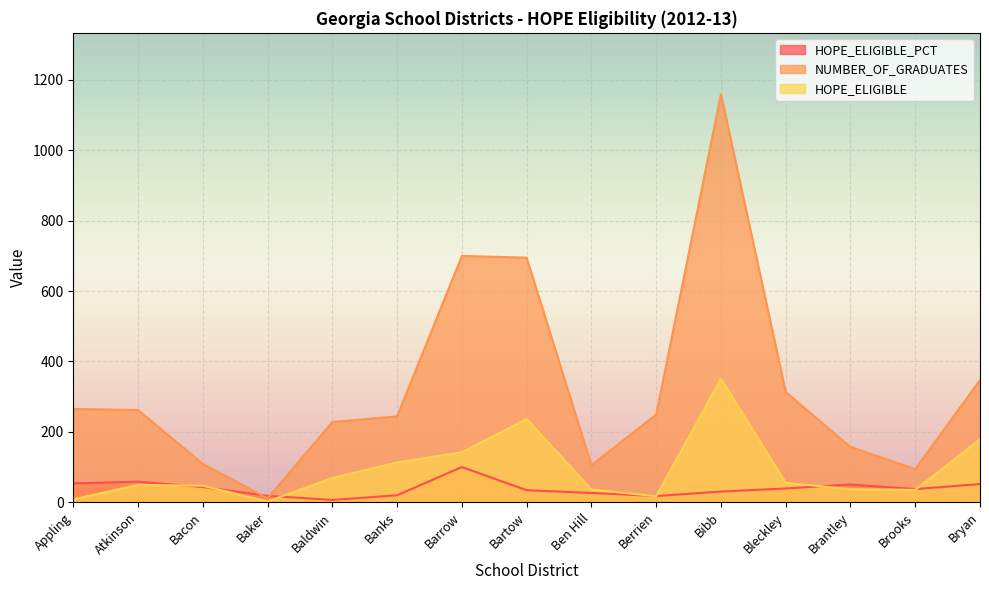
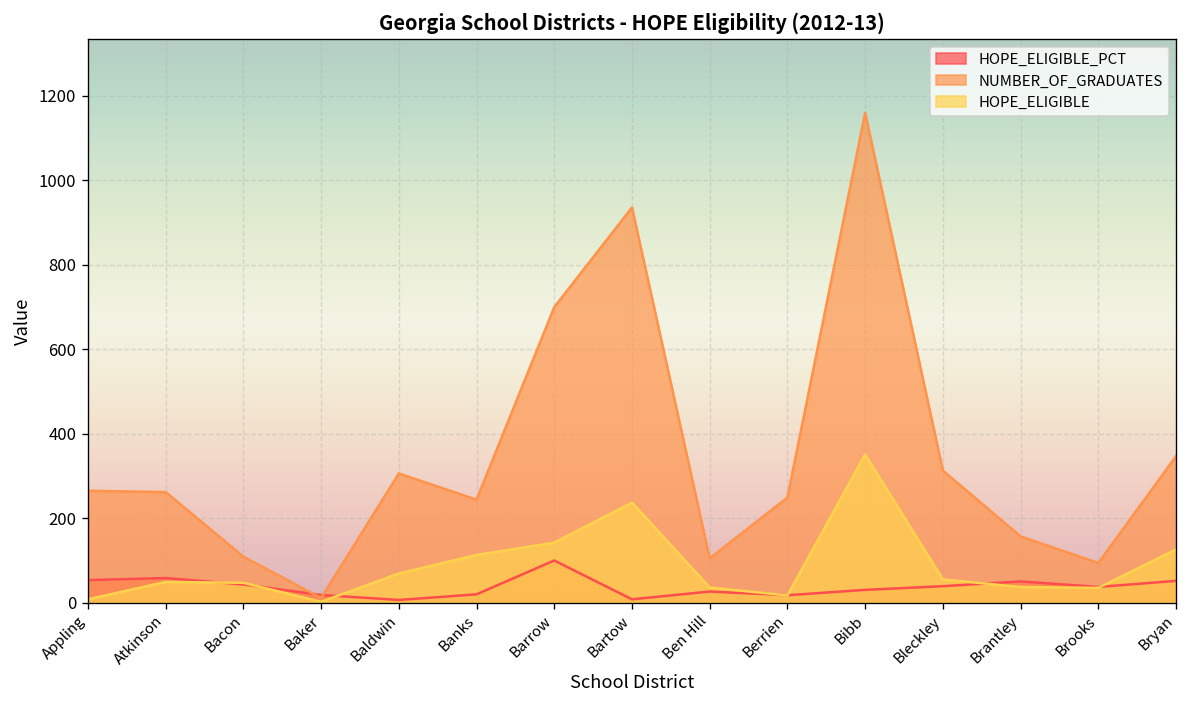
NUMBER_OF_GRADUATES, Baldwin: 230 -> 310
HOPE_ELIGIBLE_PCT, Bartow: 30 -> 10
NUMBER_OF_GRADUATES, Bartow: 700 -> 940
HOPE_ELIGIBLE, Bryan: 180 -> 130
